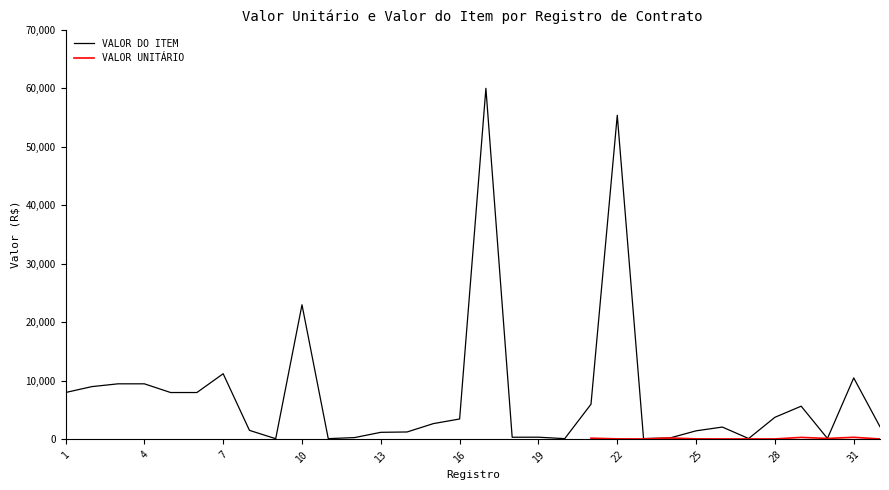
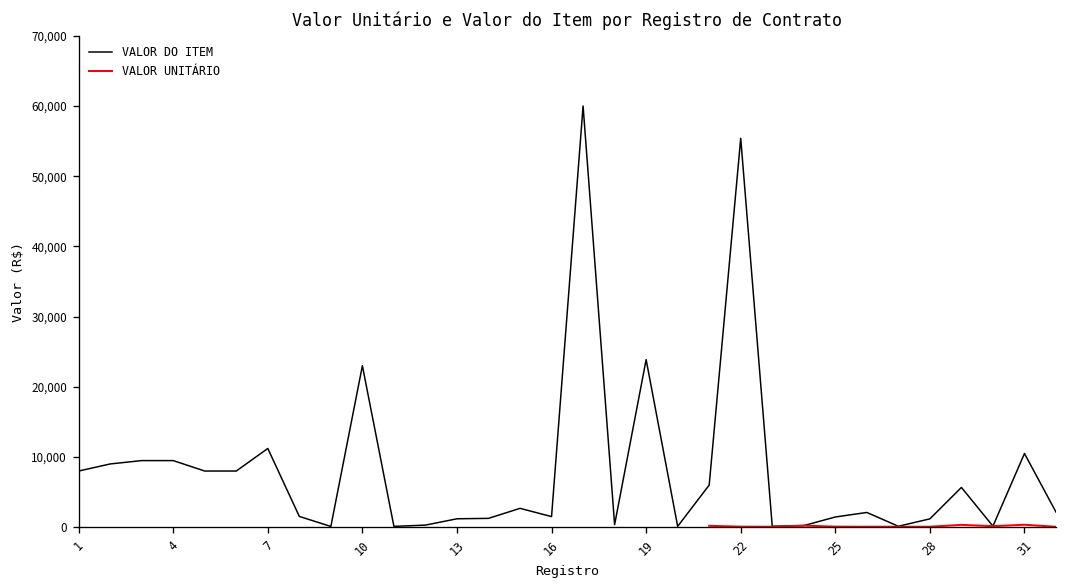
VALOR DO ITEM, 16: 3,000 -> 2,000
VALOR DO ITEM, 19: 0 -> 24,000
VALOR DO ITEM, 28: 4,000 -> 1,000
